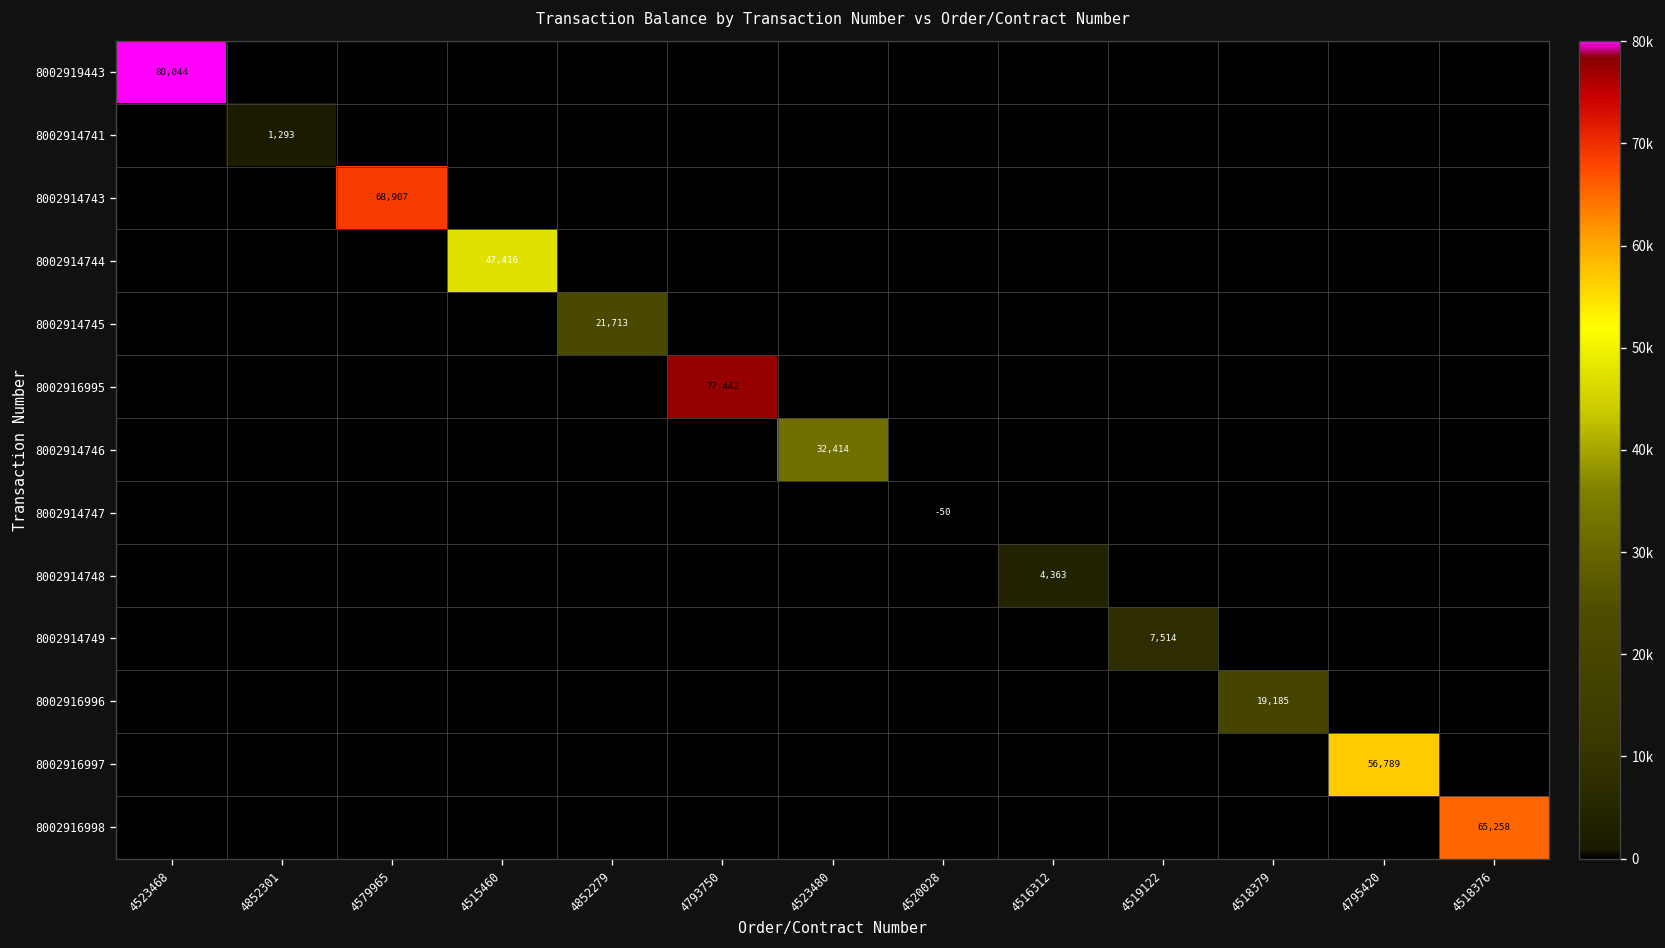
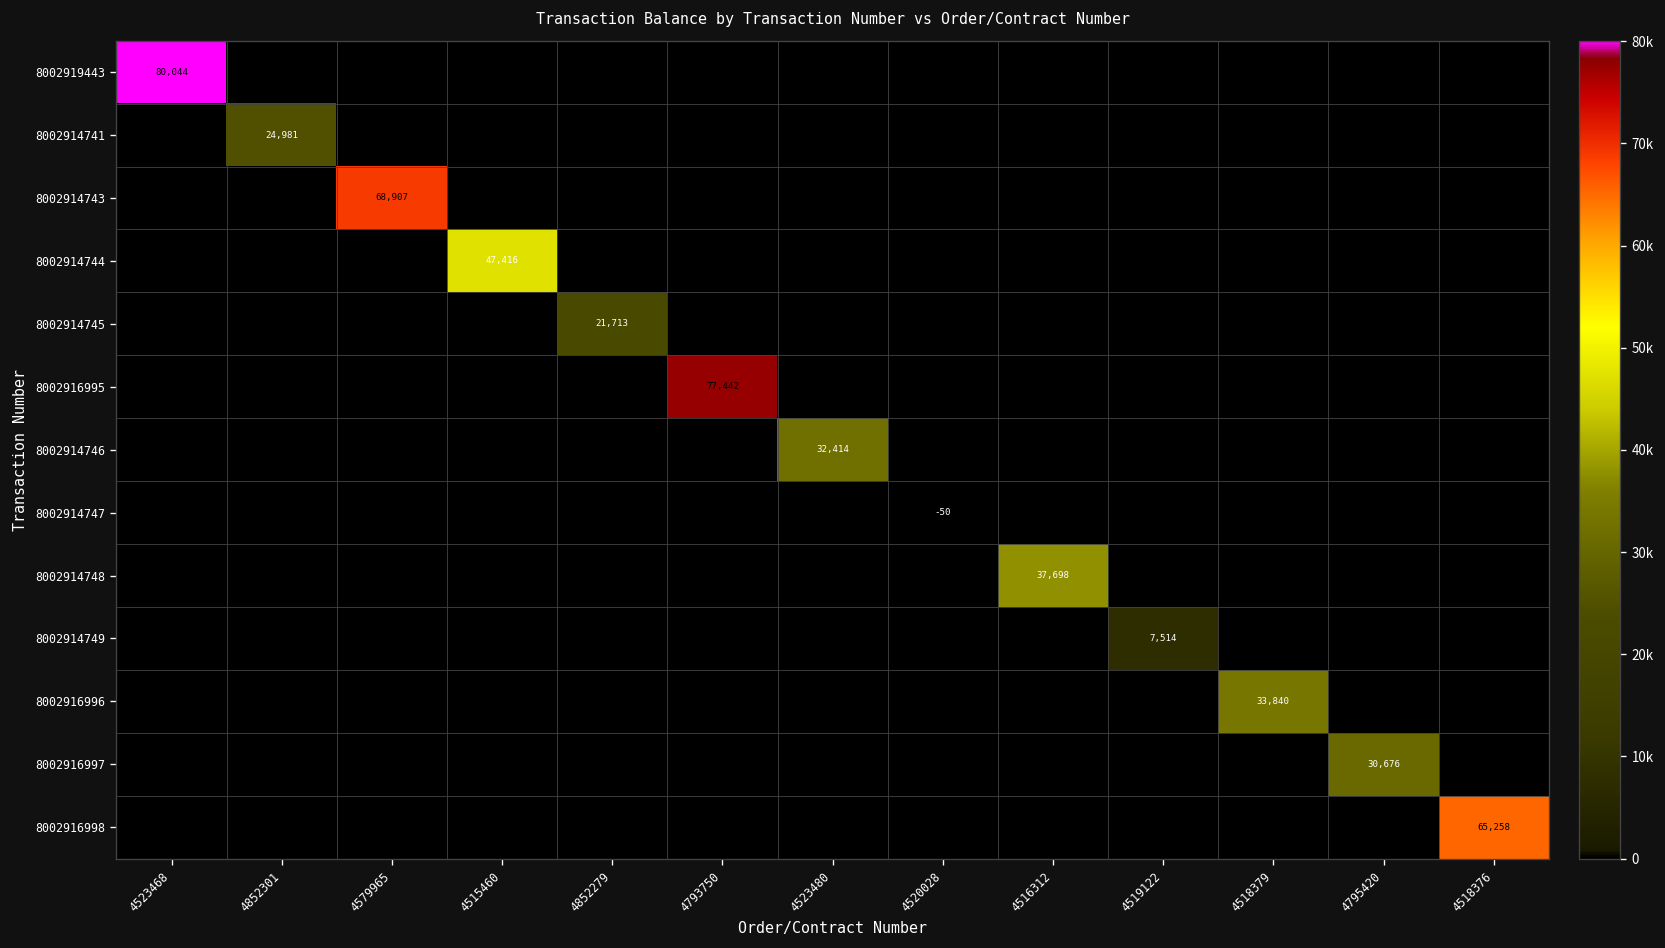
8002914741, 4852301: 1,293 -> 24,981
8002914748, 4516312: 4,363 -> 37,698
8002916996, 4518379: 19,185 -> 33,840
8002916997, 4795420: 56,789 -> 30,676
